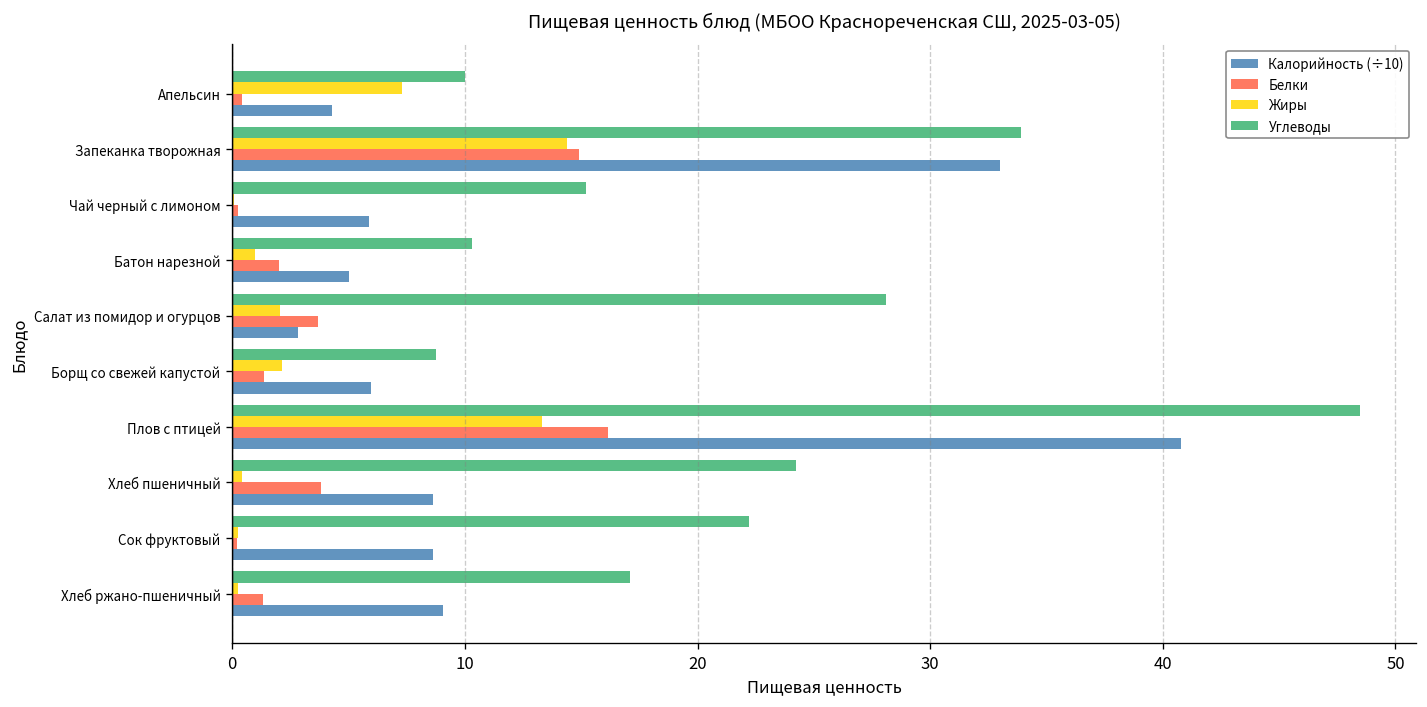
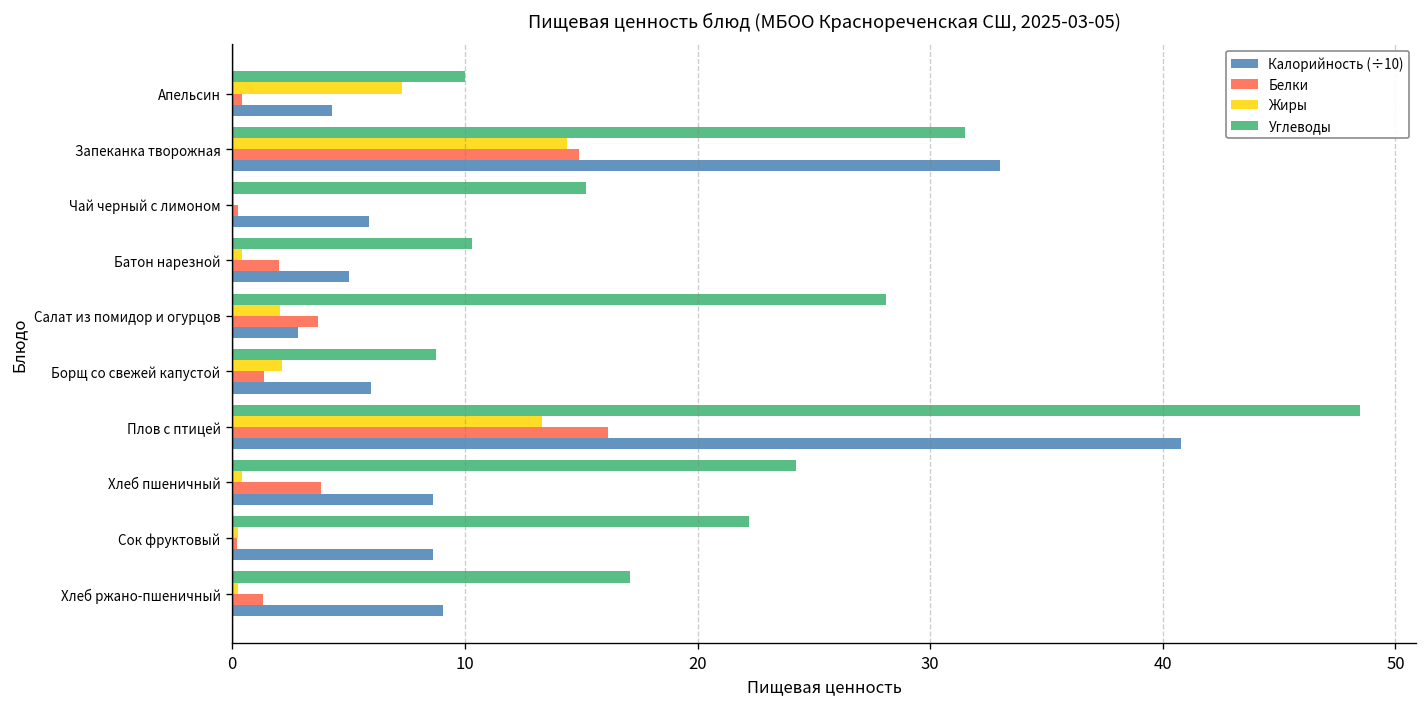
Углеводы, Запеканка творожная: 33.9 -> 31.5
Жиры, Батон нарезной: 1.0 -> 0.4
